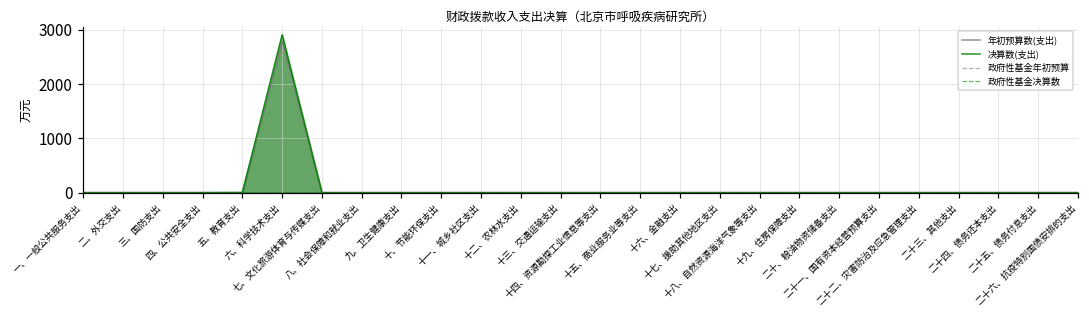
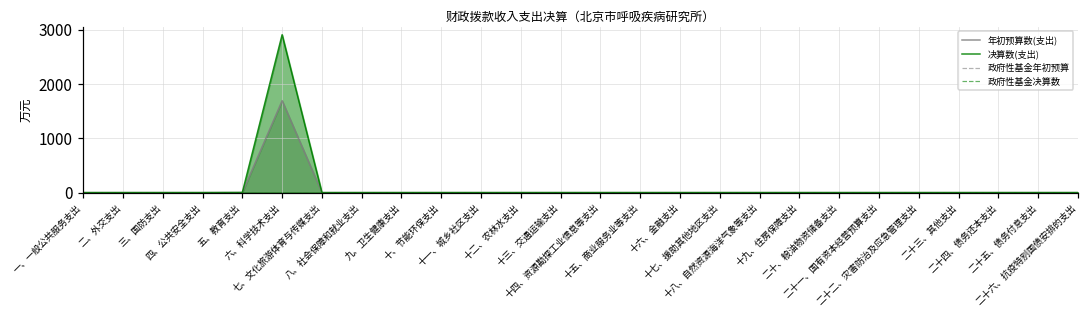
年初预算数(支出), 六、科学技术支出: 2800 -> 1700
